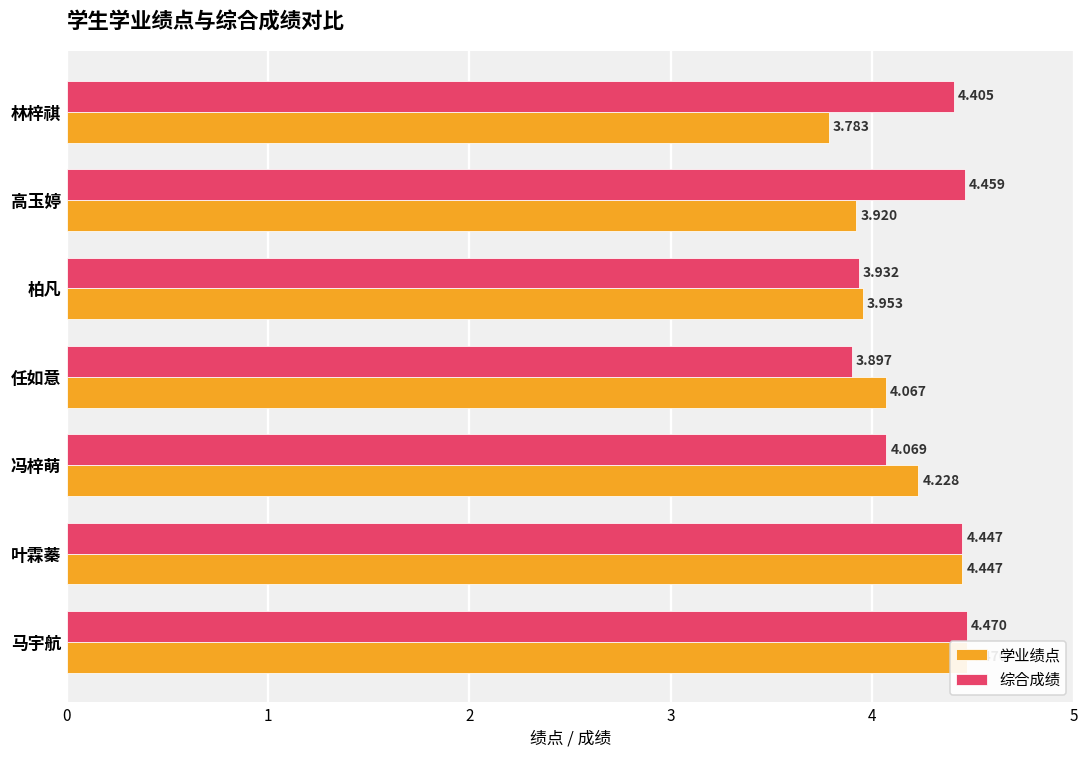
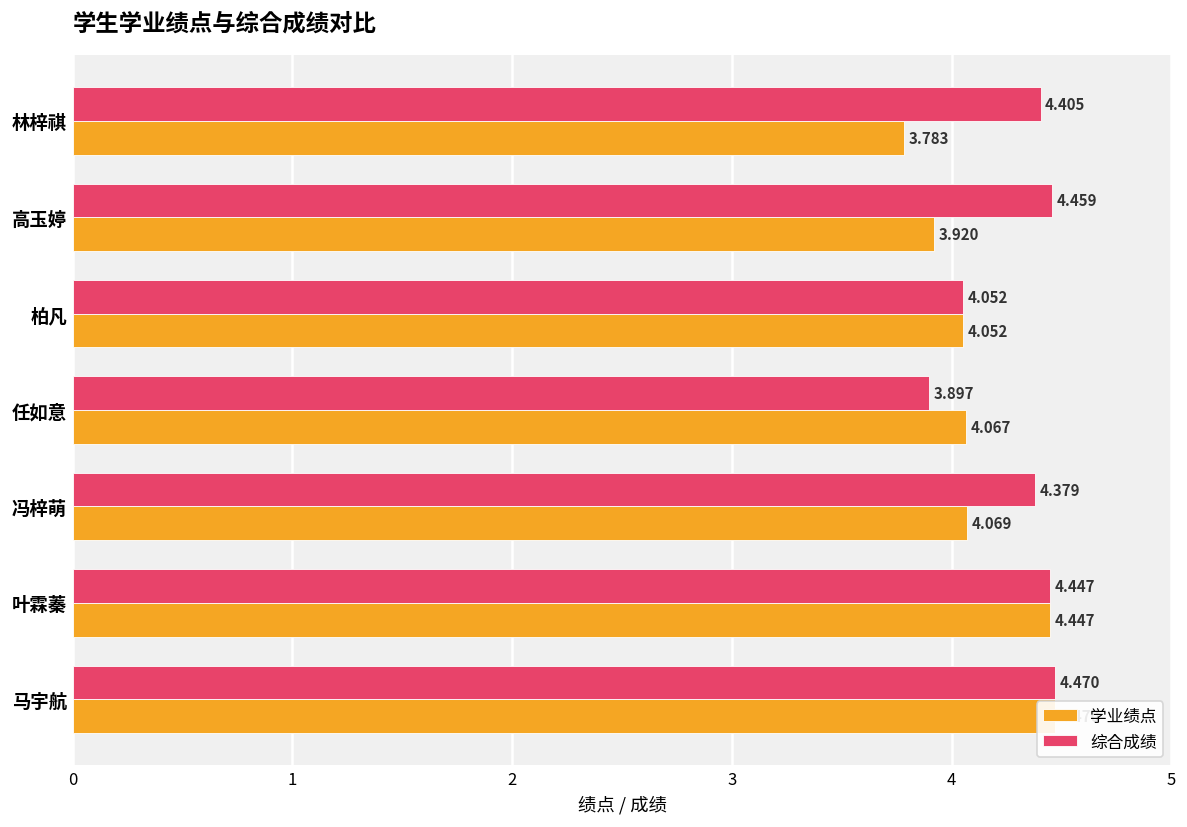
综合成绩, 柏凡: 3.932 -> 4.052
学业绩点, 柏凡: 3.953 -> 4.052
综合成绩, 冯梓萌: 4.069 -> 4.379
学业绩点, 冯梓萌: 4.228 -> 4.069
